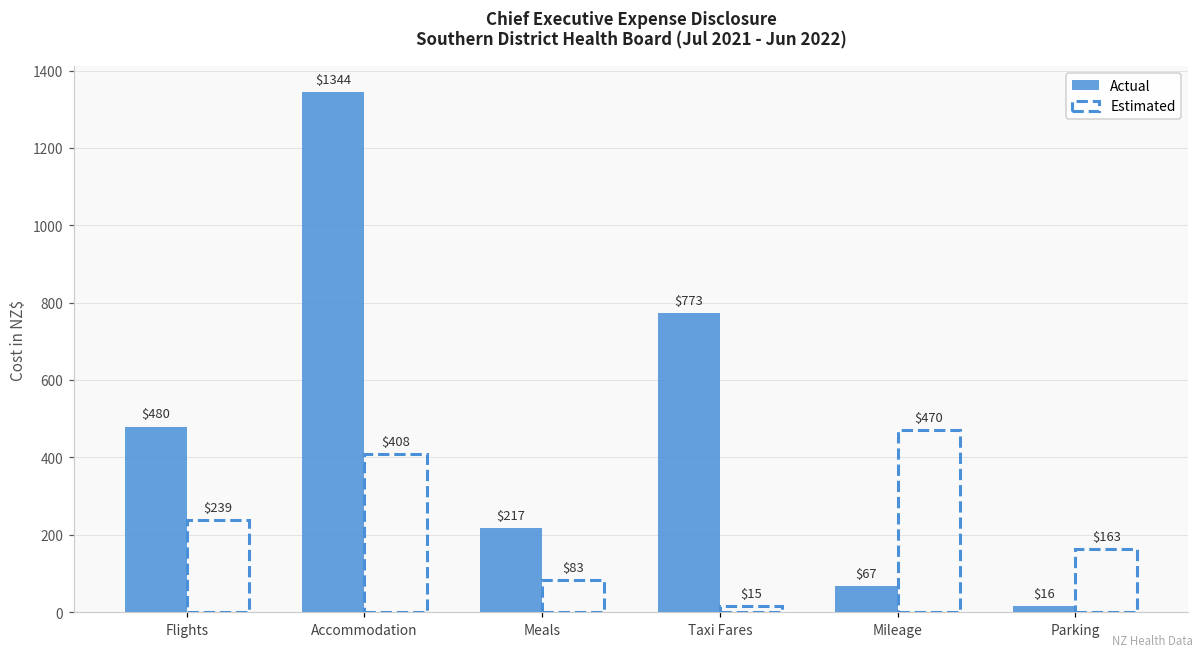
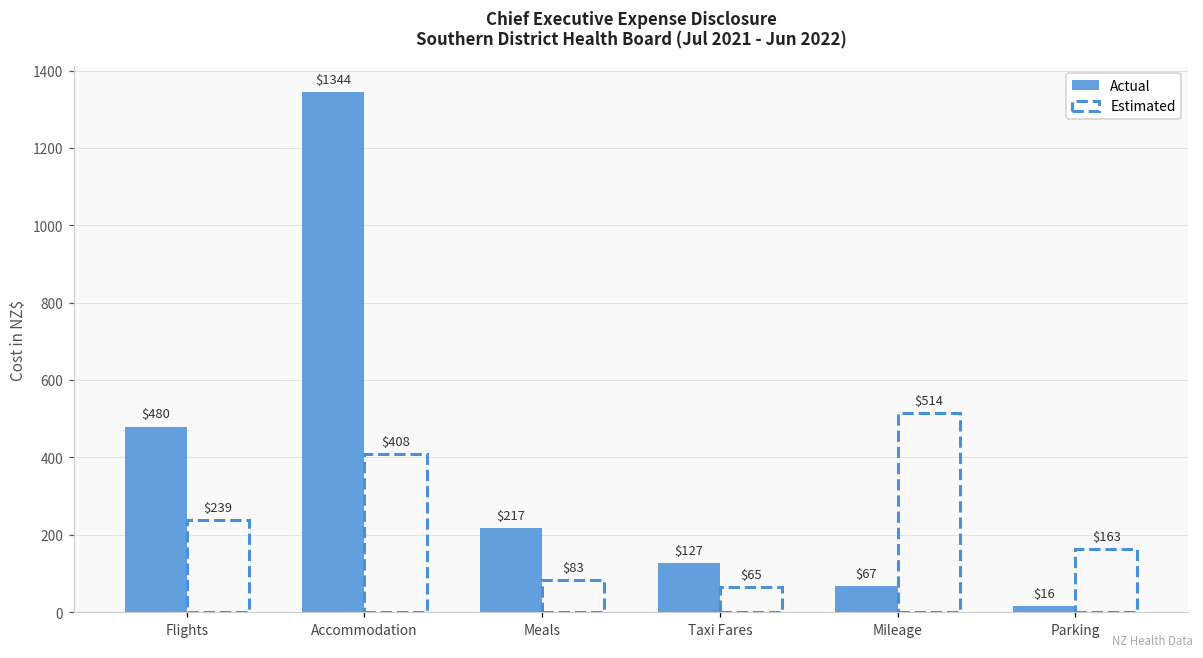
Actual, Taxi Fares: $773 -> $127
Estimated, Taxi Fares: $15 -> $65
Estimated, Mileage: $470 -> $514
